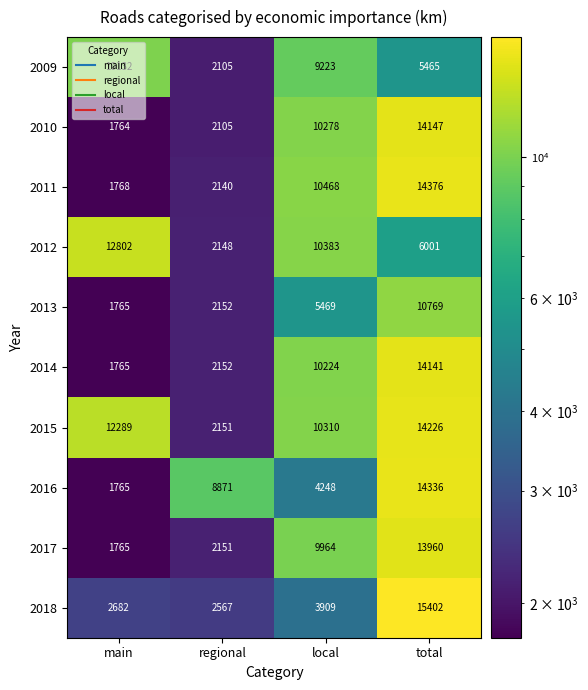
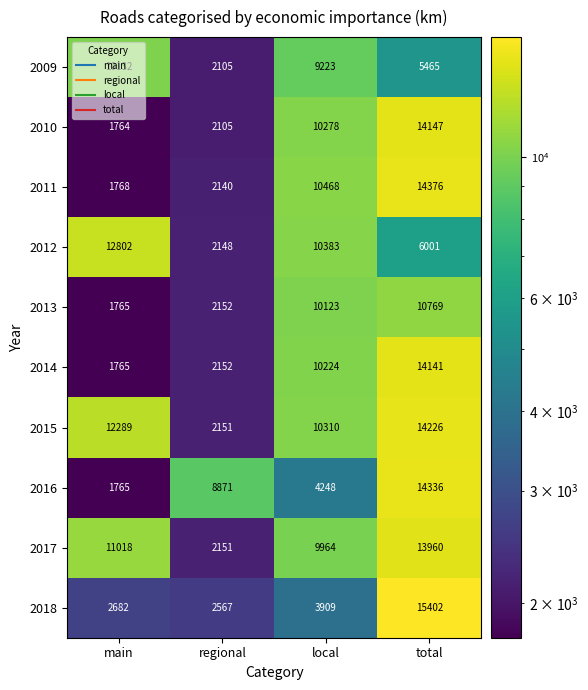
2013, local: 5469 -> 10123
2017, main: 1765 -> 11018
